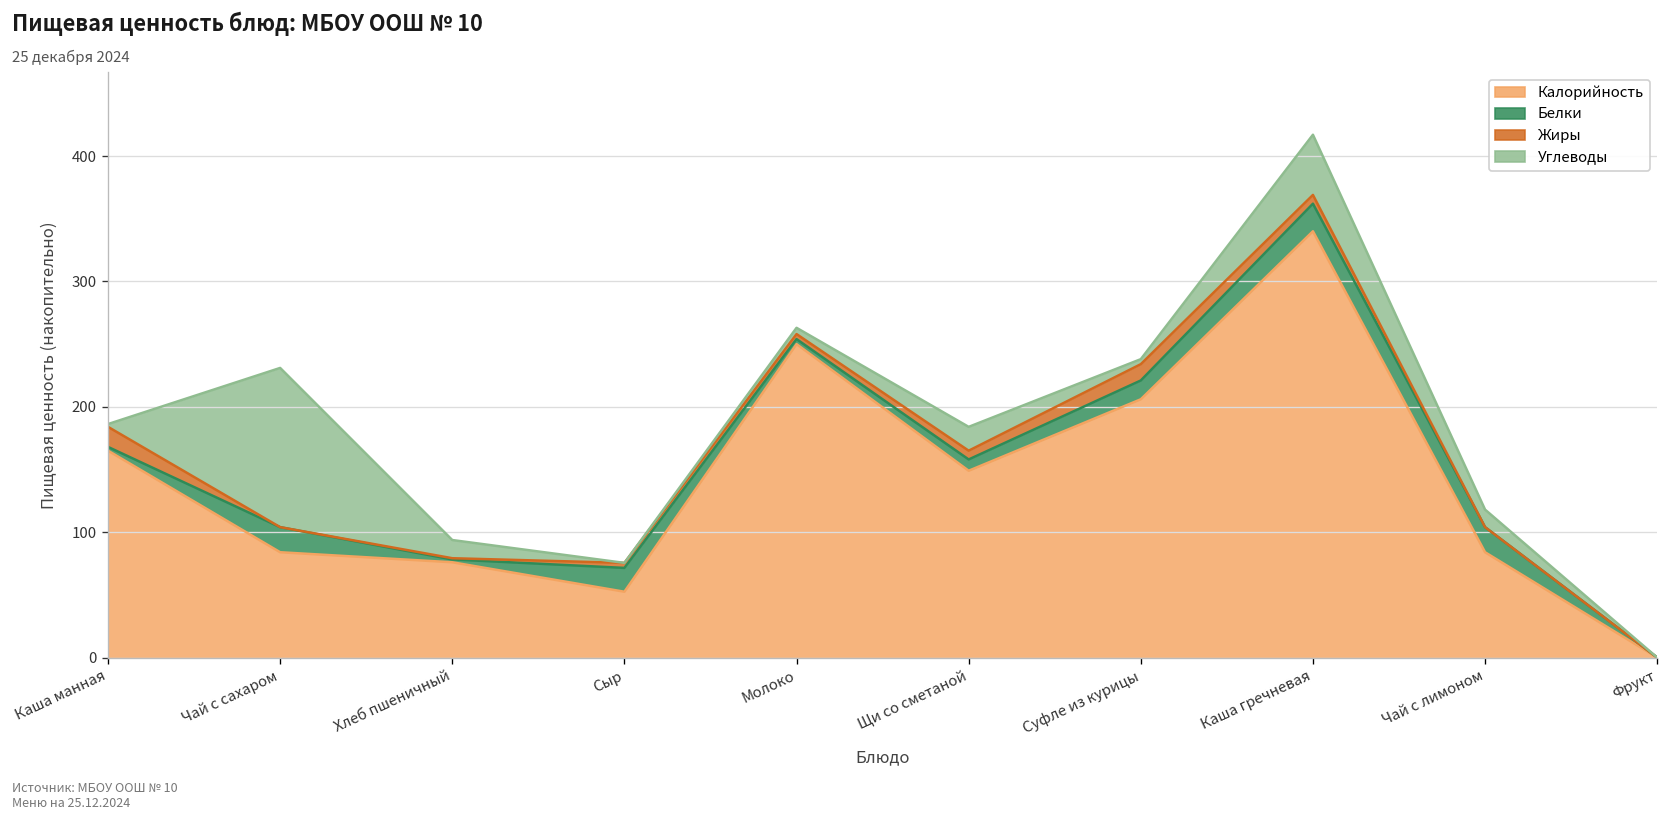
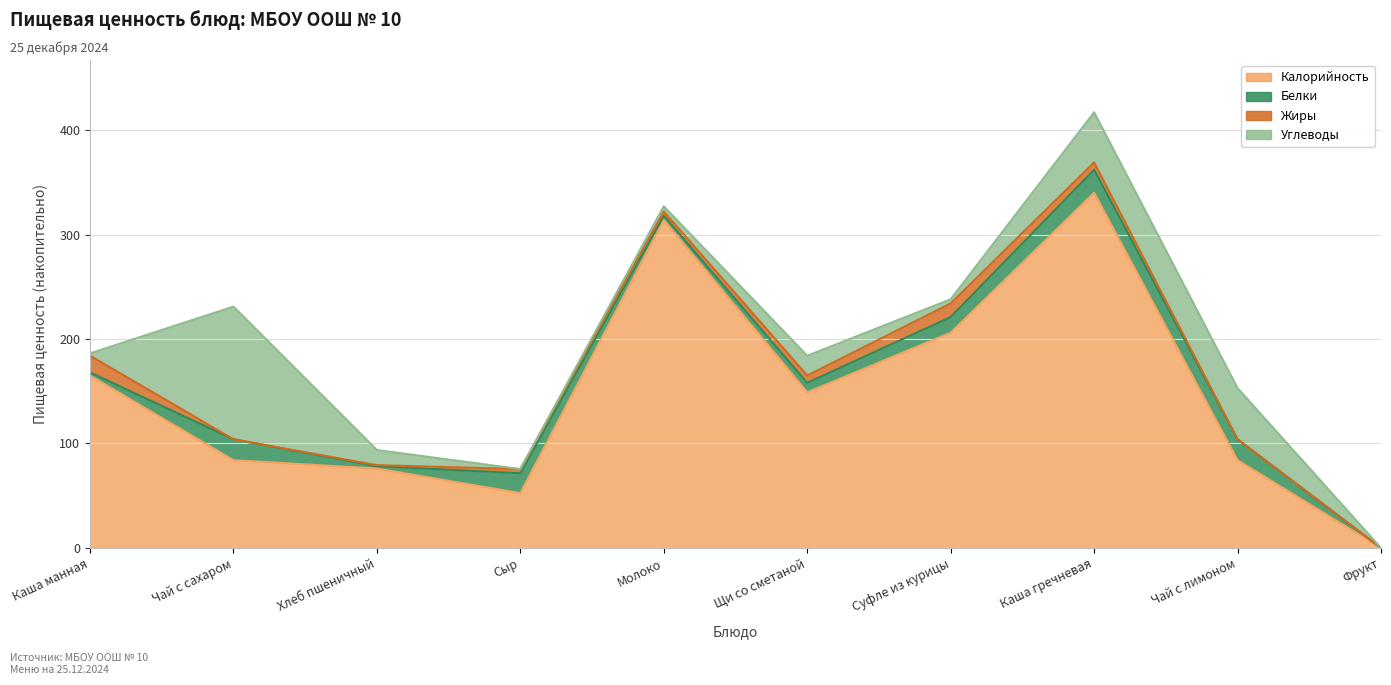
Калорийность, Молоко: 250 -> 314
Углеводы, Чай с лимоном: 14 -> 49
